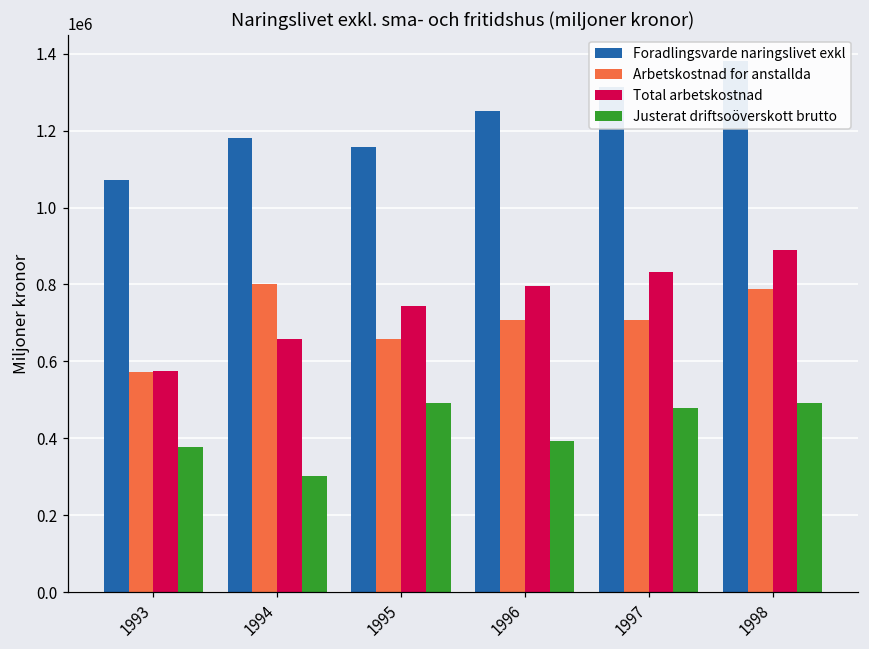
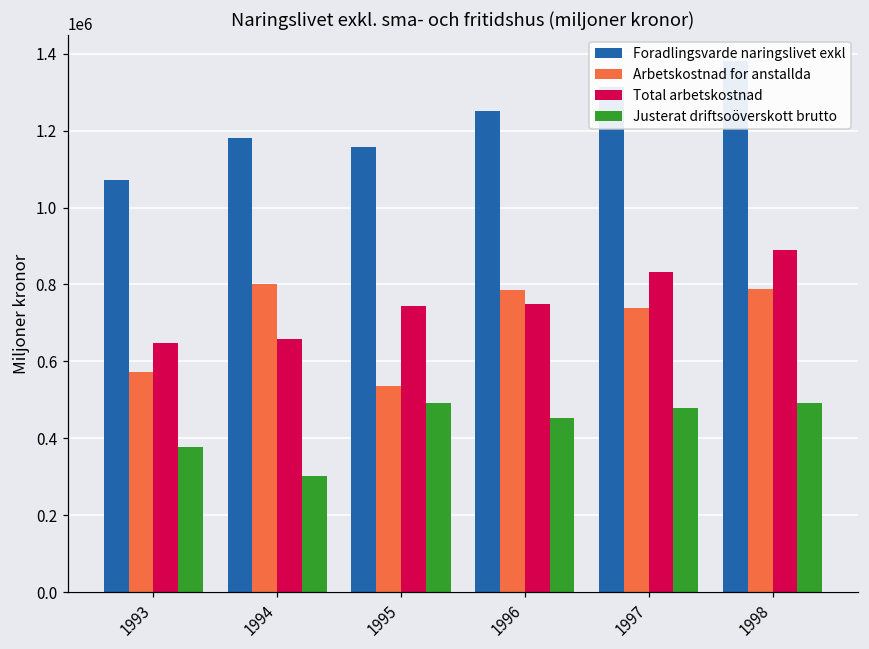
Total arbetskostnad, 1993: 580000 -> 650000
Arbetskostnad for anstallda, 1995: 660000 -> 540000
Arbetskostnad for anstallda, 1996: 710000 -> 790000
Total arbetskostnad, 1996: 800000 -> 750000
Justerat driftsoöverskott brutto, 1996: 390000 -> 450000
Arbetskostnad for anstallda, 1997: 710000 -> 740000
